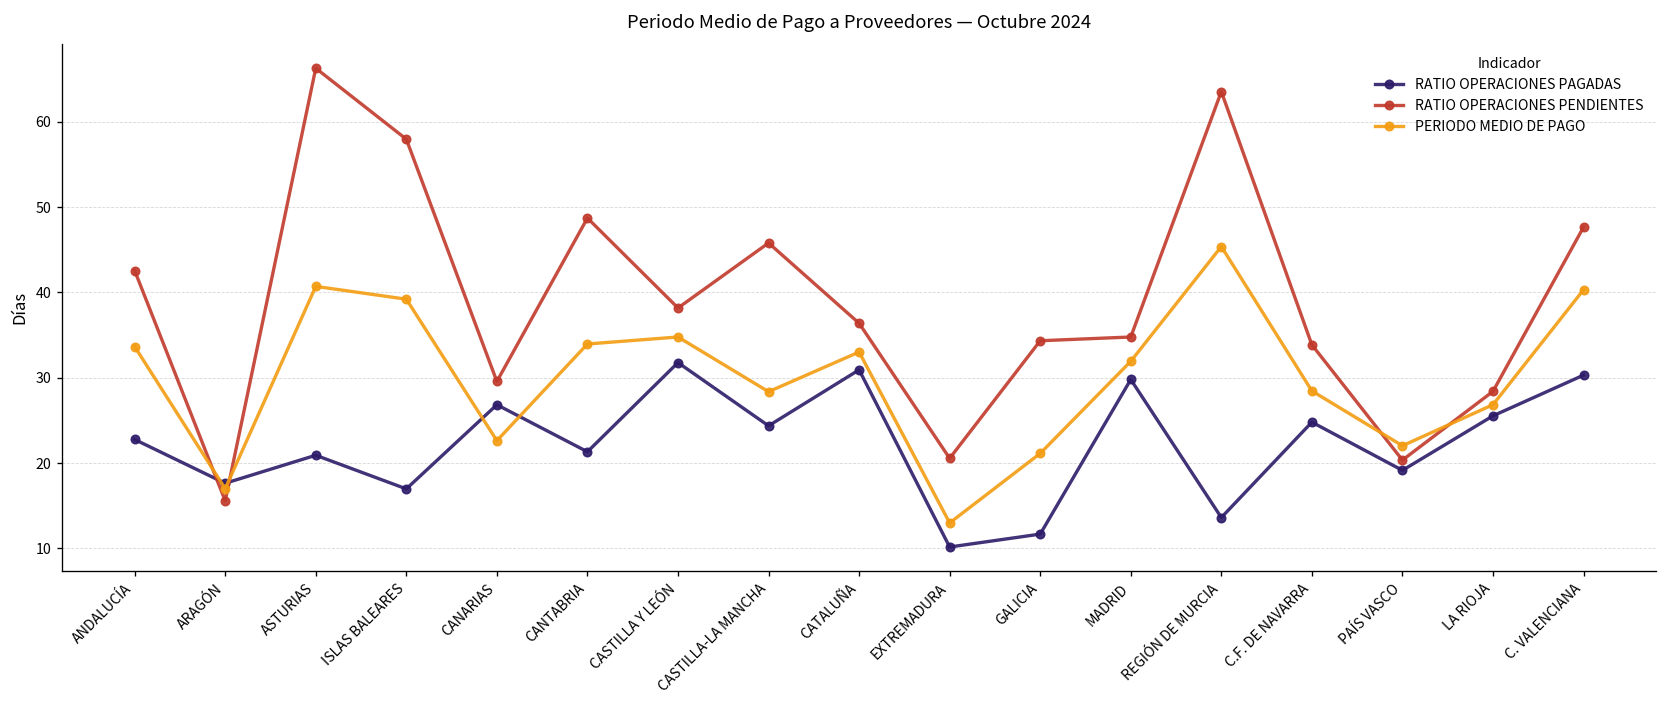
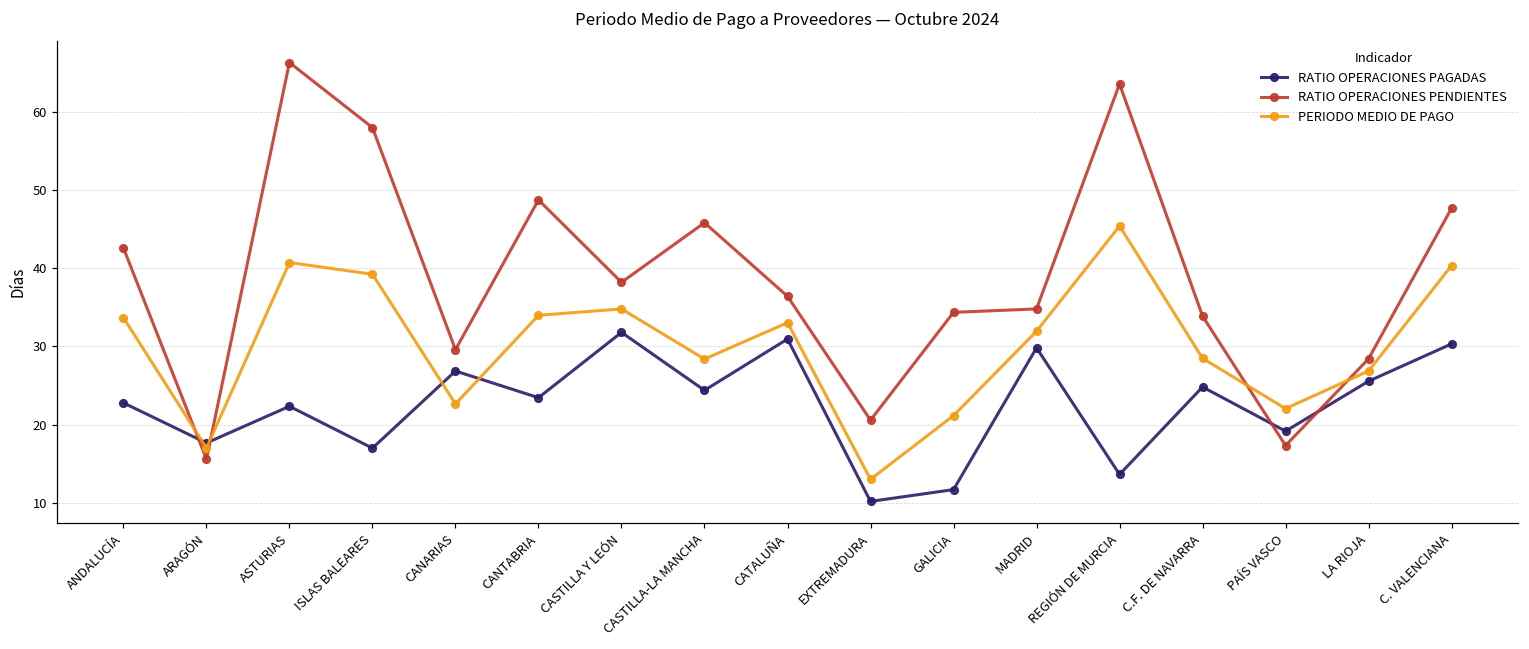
RATIO OPERACIONES PAGADAS, ASTURIAS: 21 -> 22
RATIO OPERACIONES PAGADAS, CANTABRIA: 21 -> 23
RATIO OPERACIONES PENDIENTES, PAÍS VASCO: 20 -> 17
